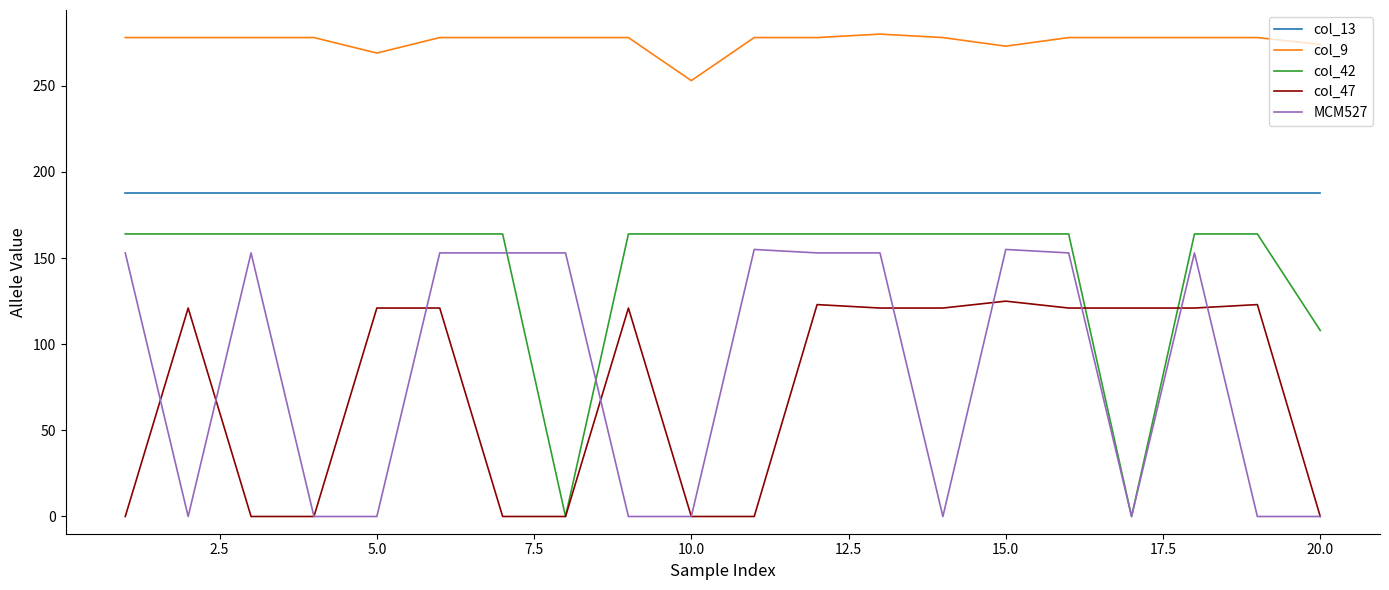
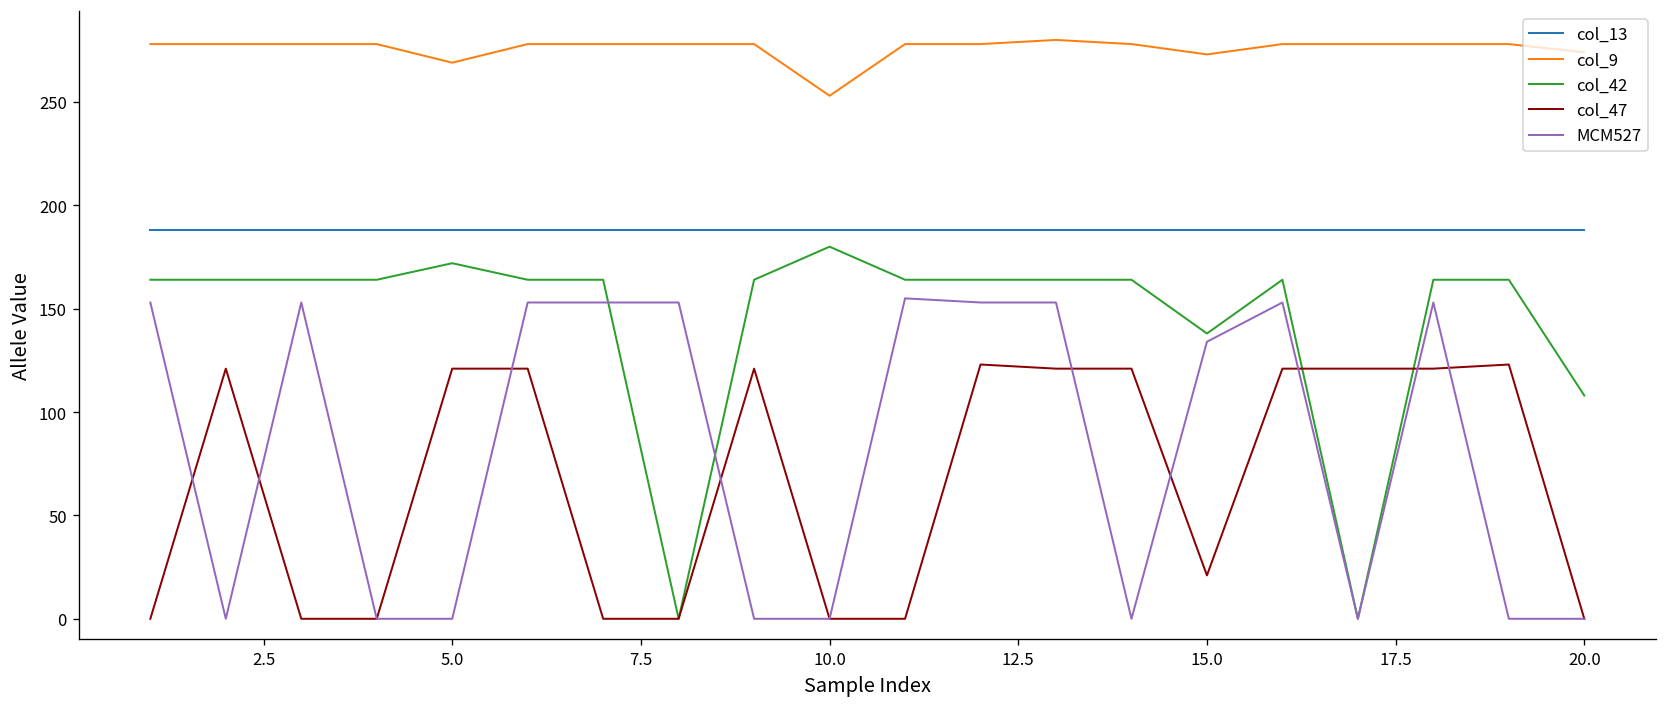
col_42, 5.0: 164 -> 172
col_42, 10.0: 164 -> 180
col_42, 15.0: 164 -> 138
col_47, 15.0: 125 -> 21
MCM527, 15.0: 155 -> 134
